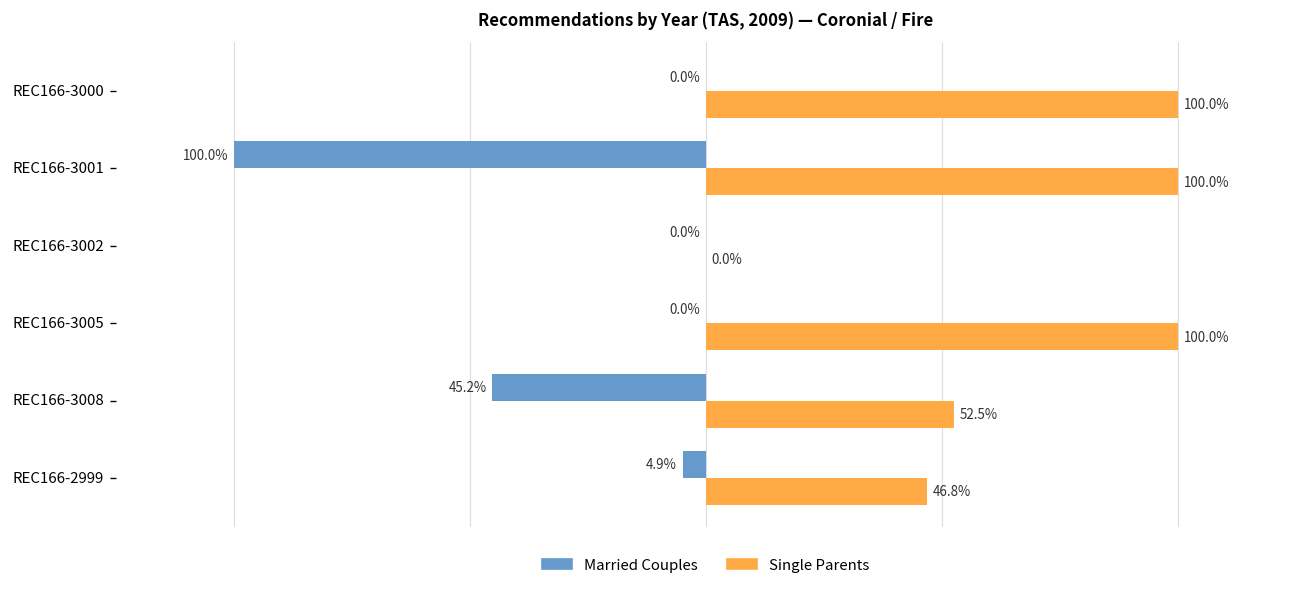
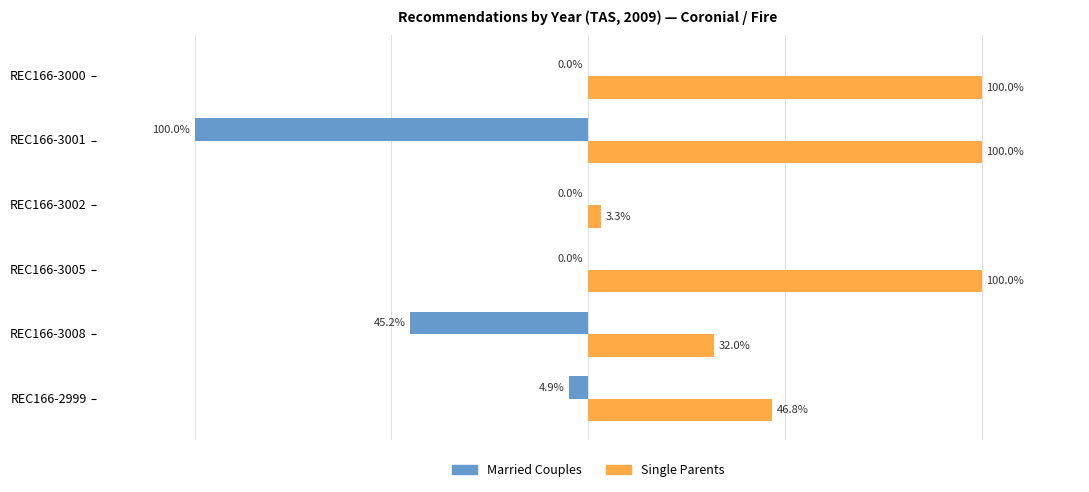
Single Parents, REC166-3002: 0.0% -> 3.3%
Single Parents, REC166-3008: 52.5% -> 32.0%
